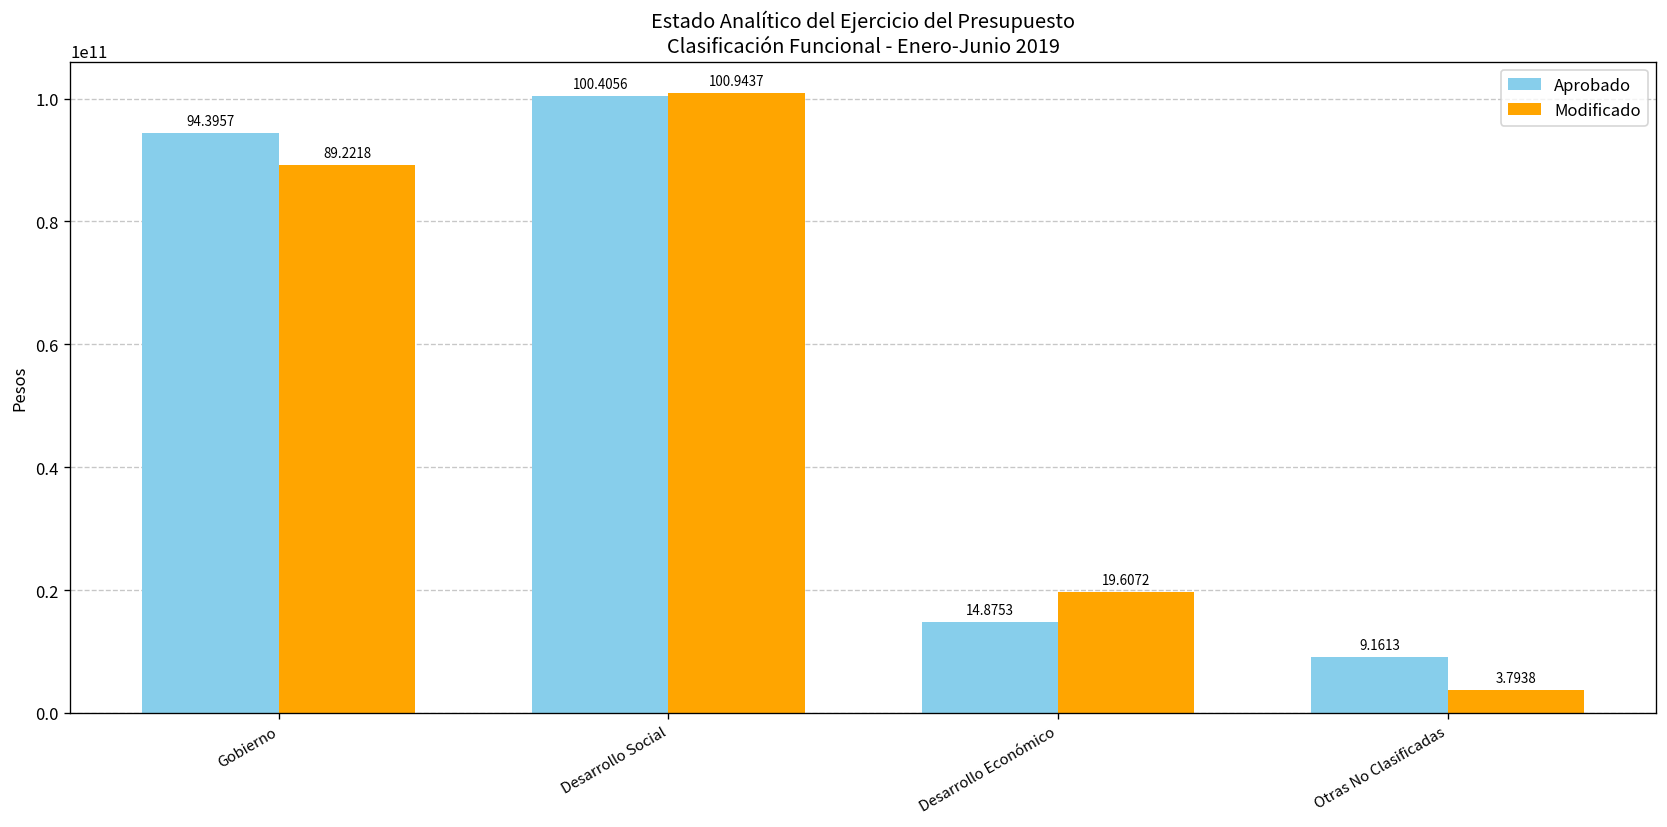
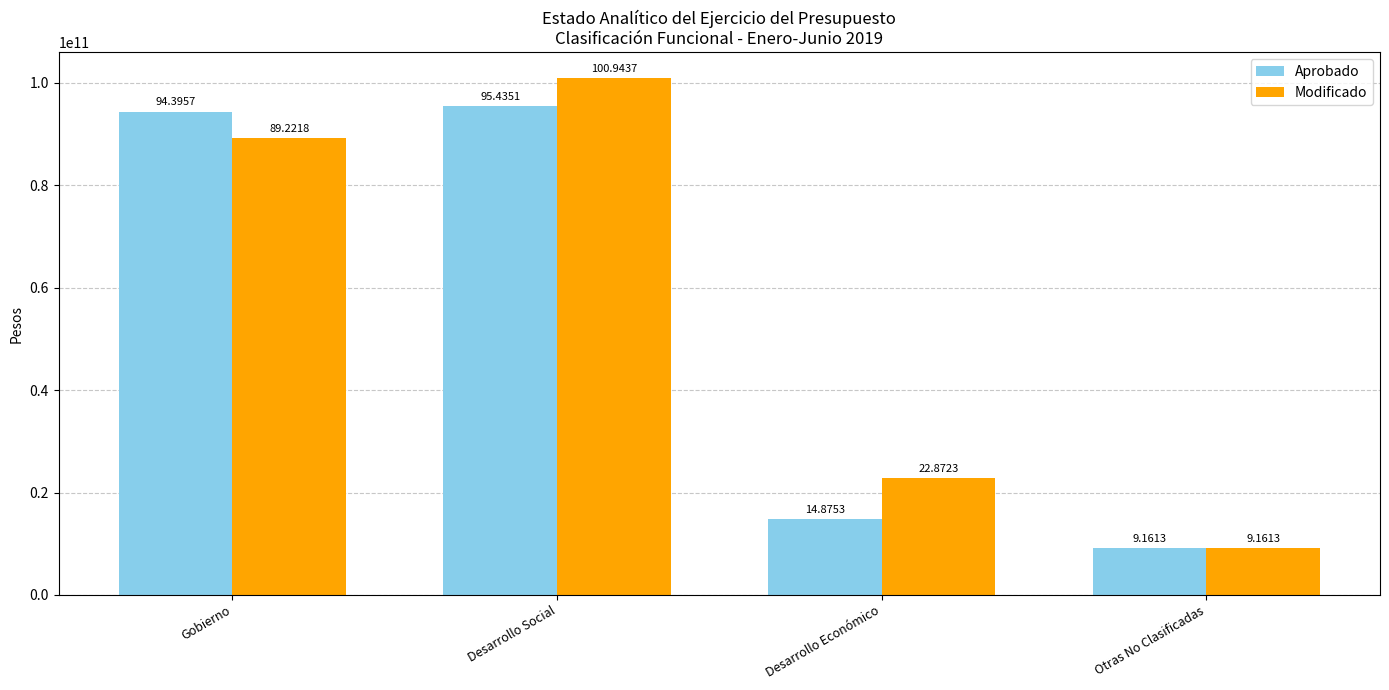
Aprobado, Desarrollo Social: 100.4056 -> 95.4351
Modificado, Desarrollo Económico: 19.6072 -> 22.8723
Modificado, Otras No Clasificadas: 3.7938 -> 9.1613
